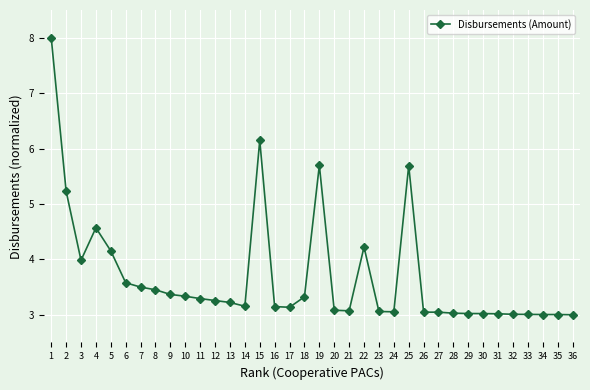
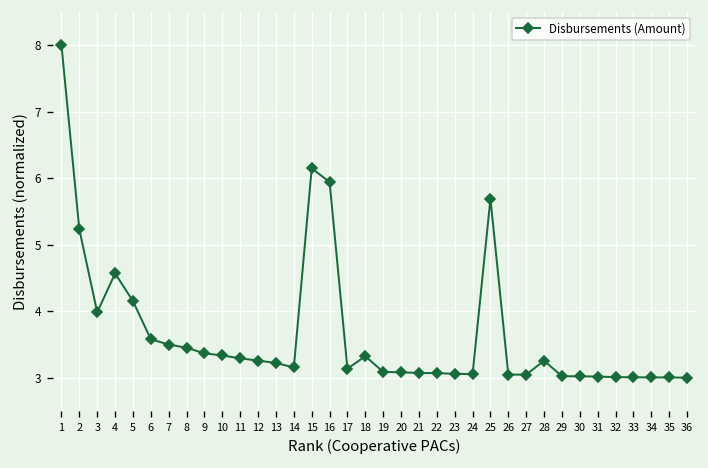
16: 3.1 -> 5.9
19: 5.7 -> 3.1
22: 4.2 -> 3.1
28: 3.0 -> 3.3
